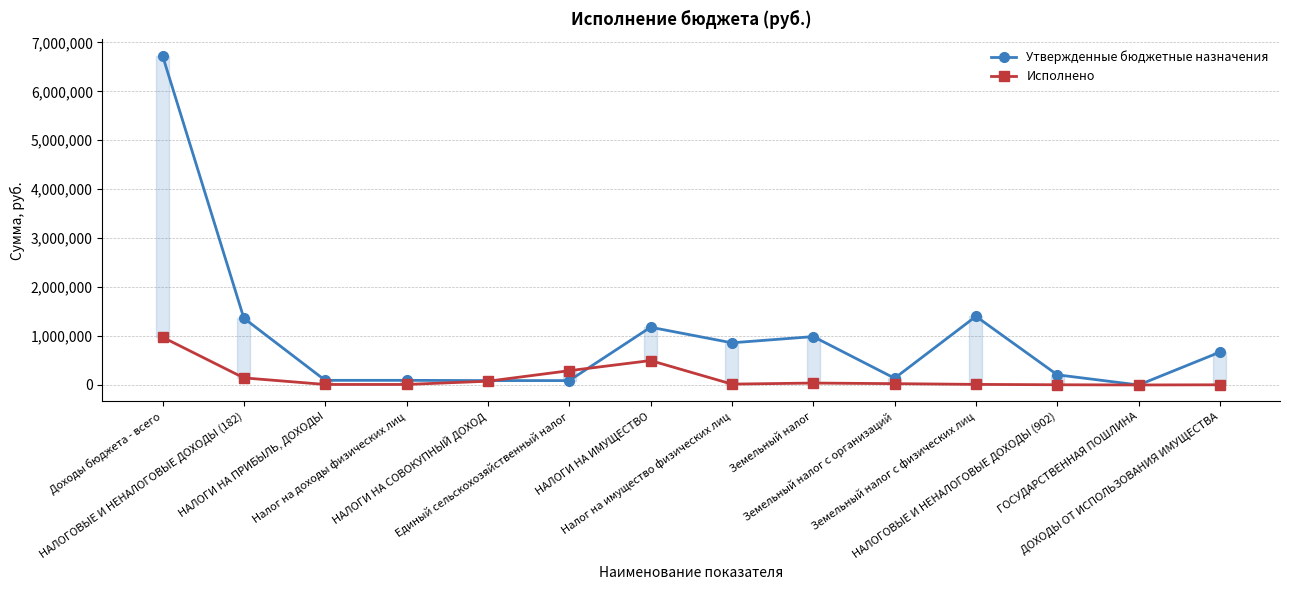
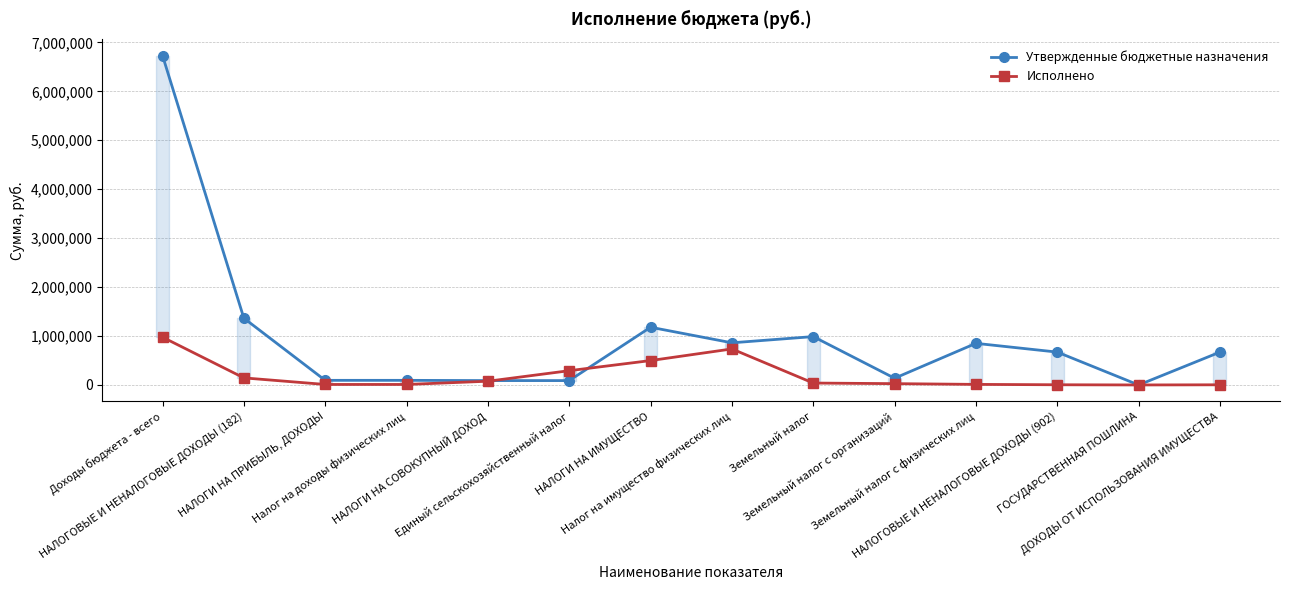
Исполнено, Налог на имущество физических лиц: 0 -> 700,000
Утвержденные бюджетные назначения, Земельный налог с физических лиц: 1,400,000 -> 900,000
Утвержденные бюджетные назначения, НАЛОГОВЫЕ И НЕНАЛОГОВЫЕ ДОХОДЫ (902): 200,000 -> 700,000
